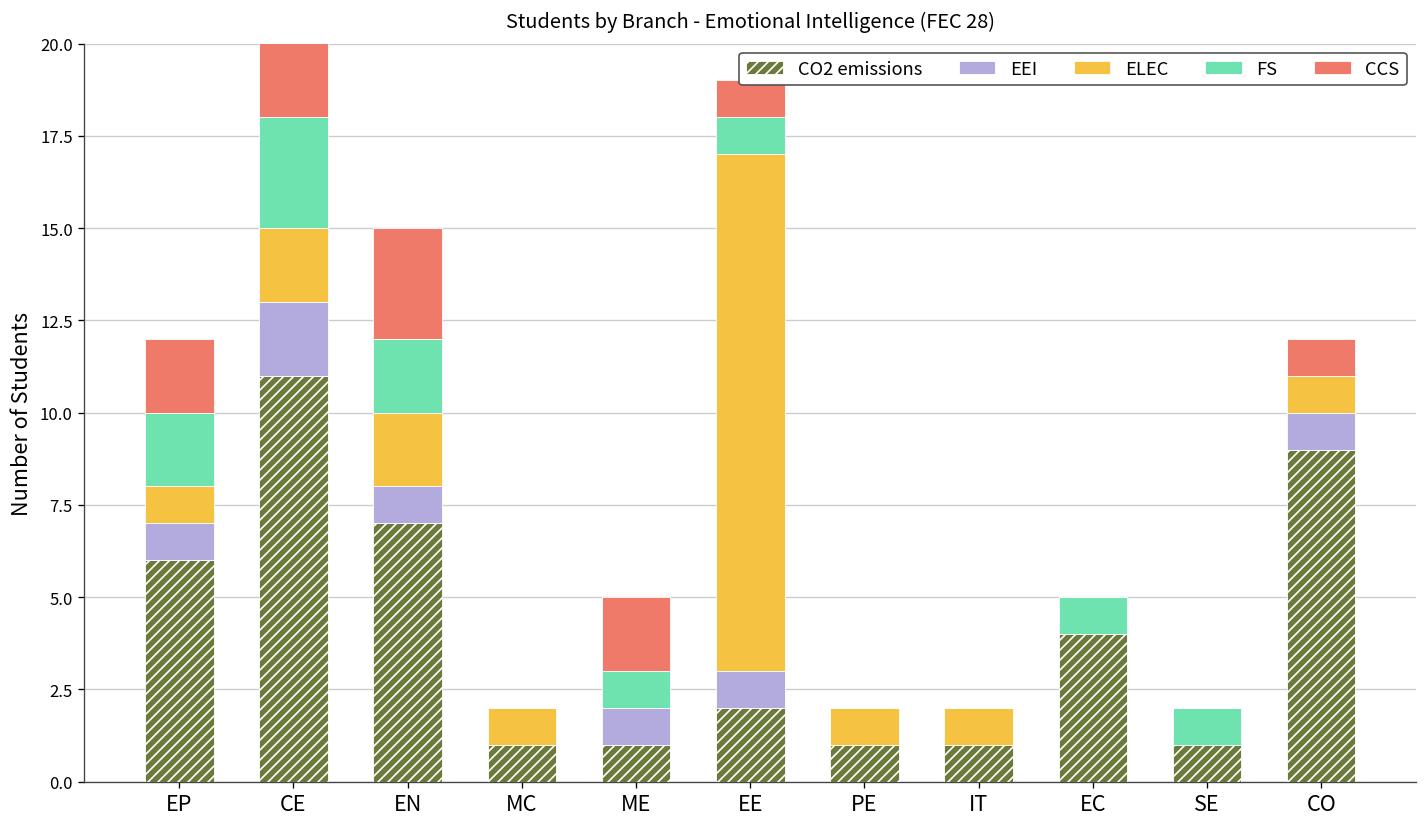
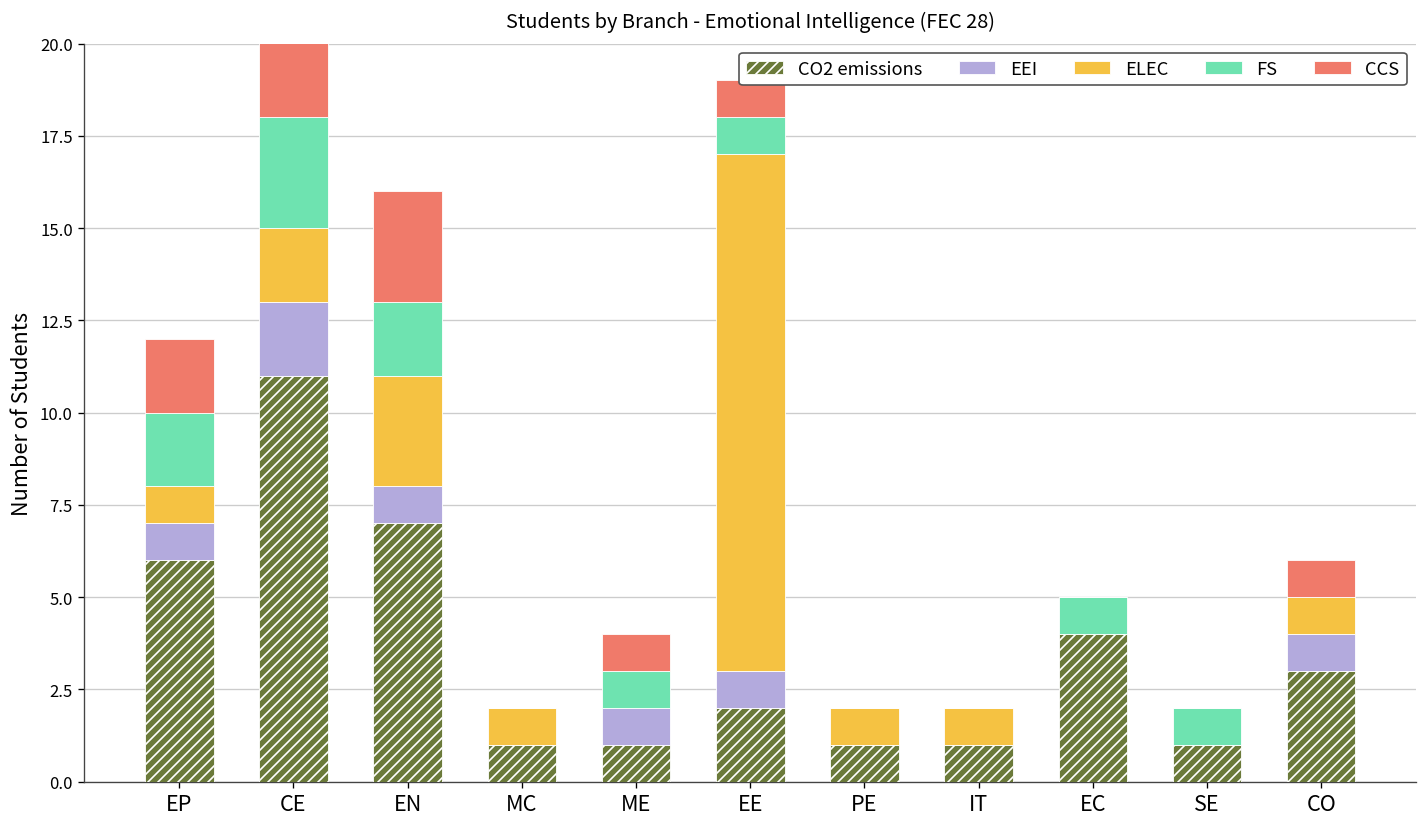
ELEC, EN: 2 -> 3
CCS, ME: 2 -> 1
CO2 emissions, CO: 9 -> 3
